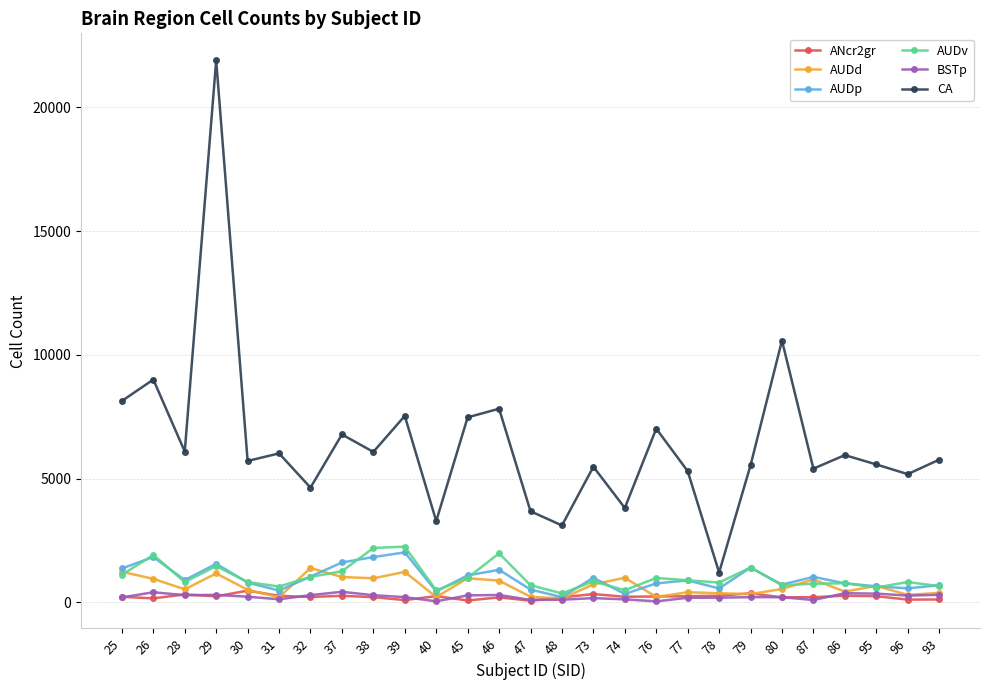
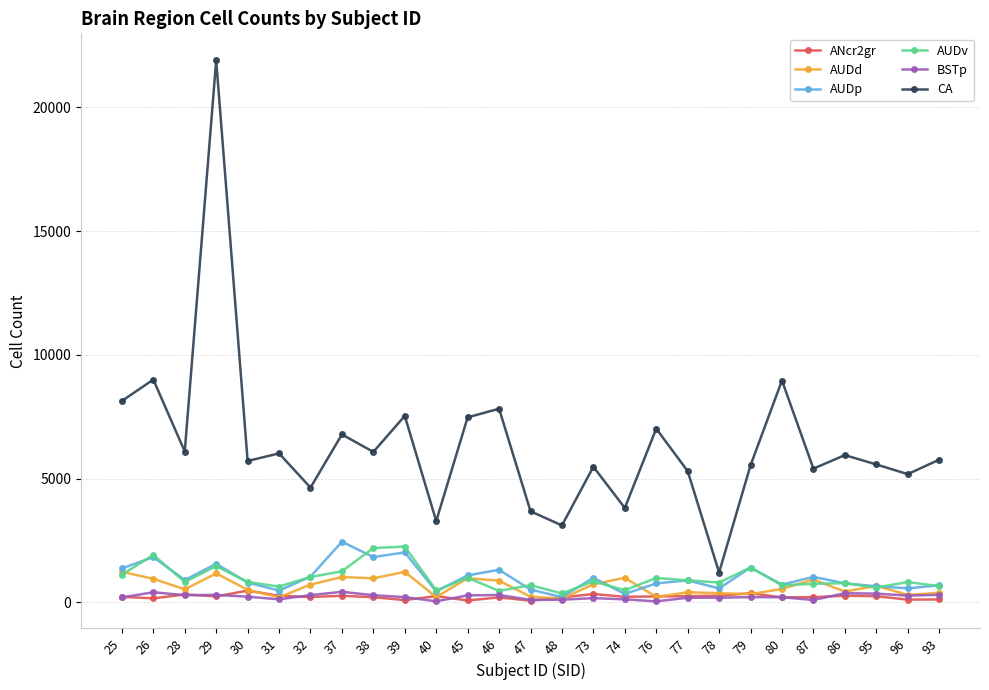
AUDd, 32: 1400 -> 700
AUDp, 37: 1600 -> 2400
AUDv, 46: 2000 -> 500
CA, 80: 10600 -> 9000
